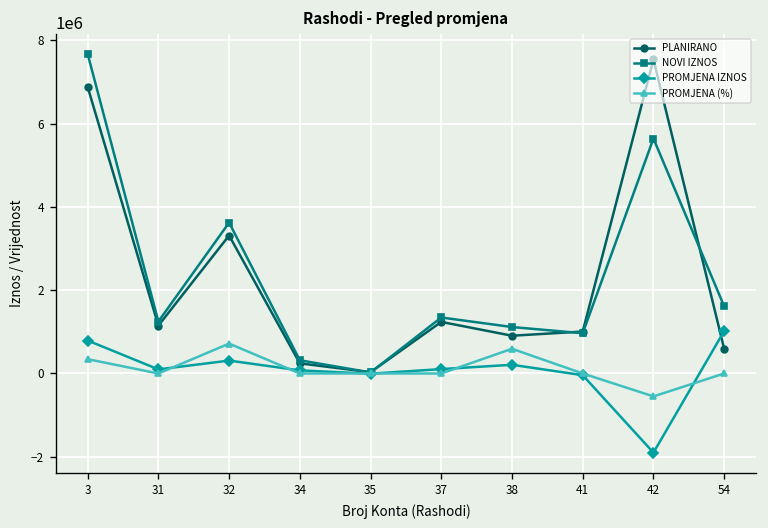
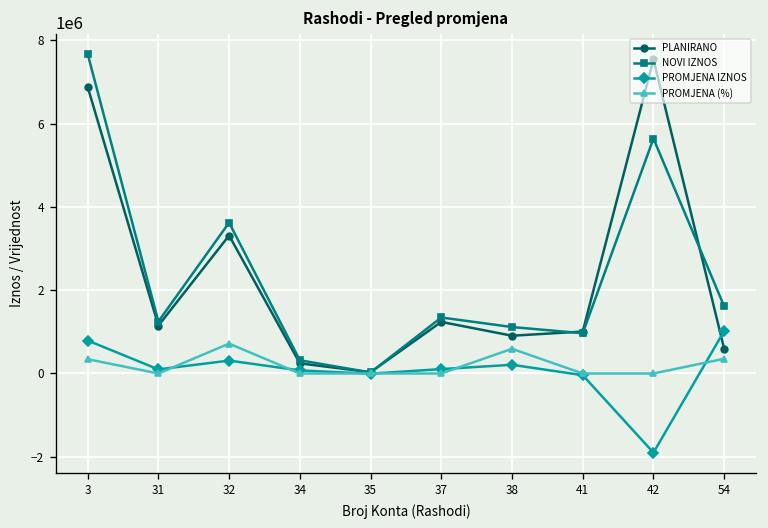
PROMJENA (%), 42: -600000 -> 0
PROMJENA (%), 54: 0 -> 400000
